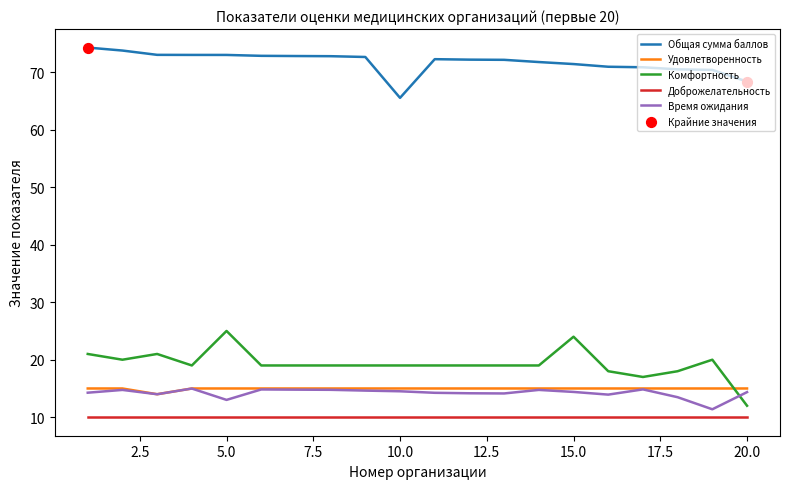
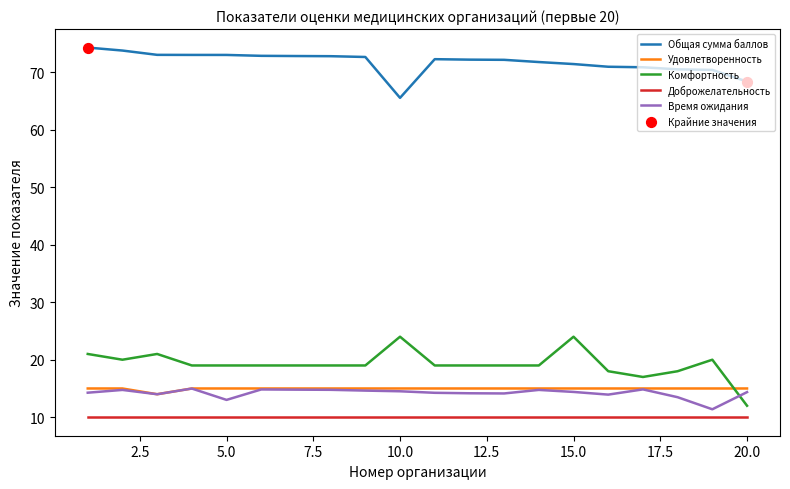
Комфортность, 5.0: 25 -> 19
Комфортность, 10.0: 19 -> 24
